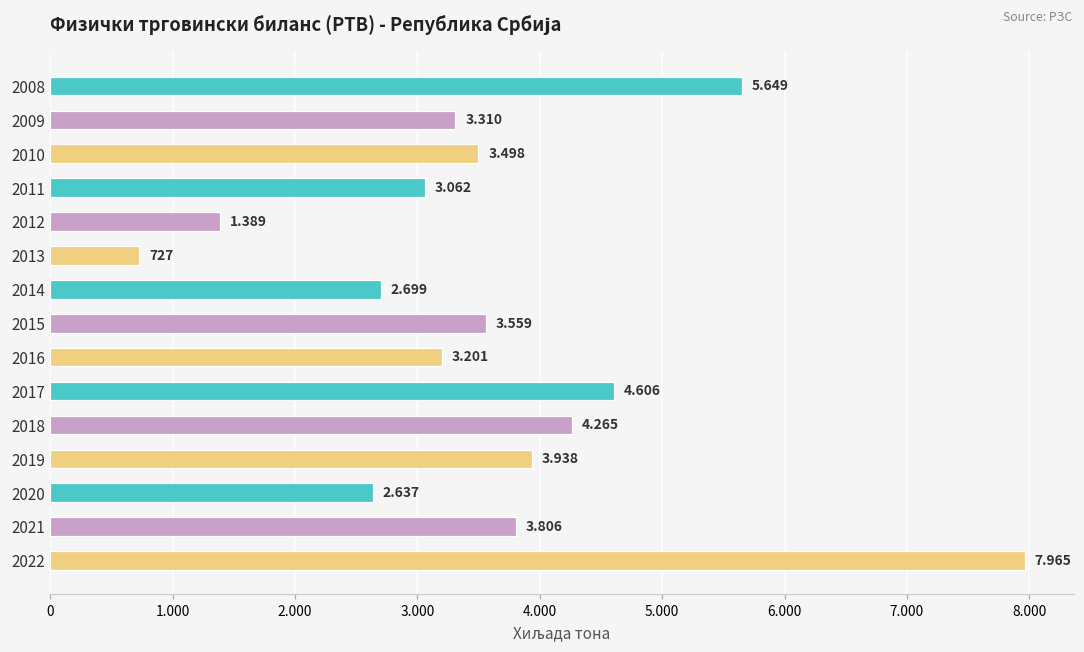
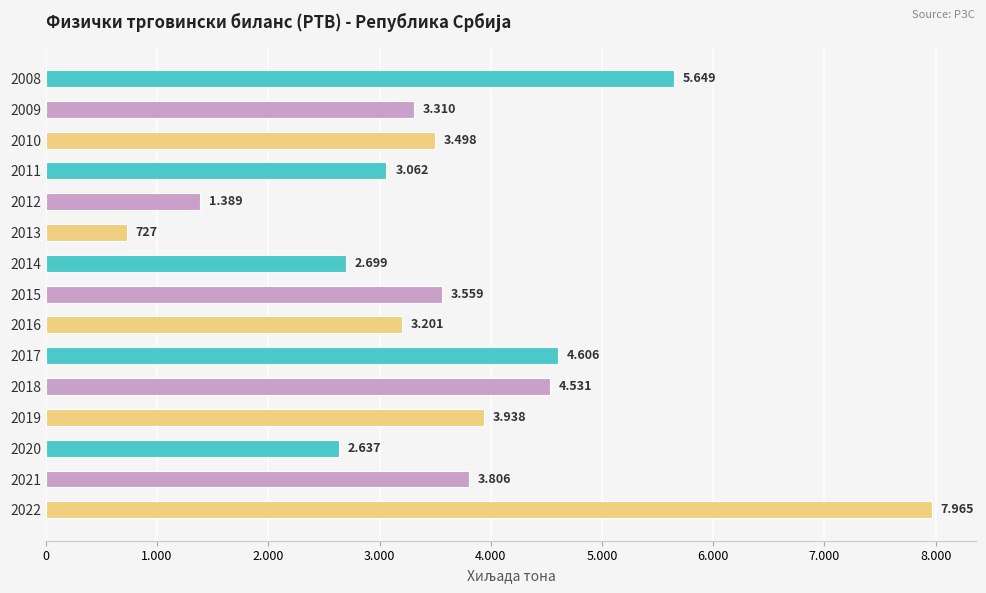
2018: 4.265 -> 4.531
